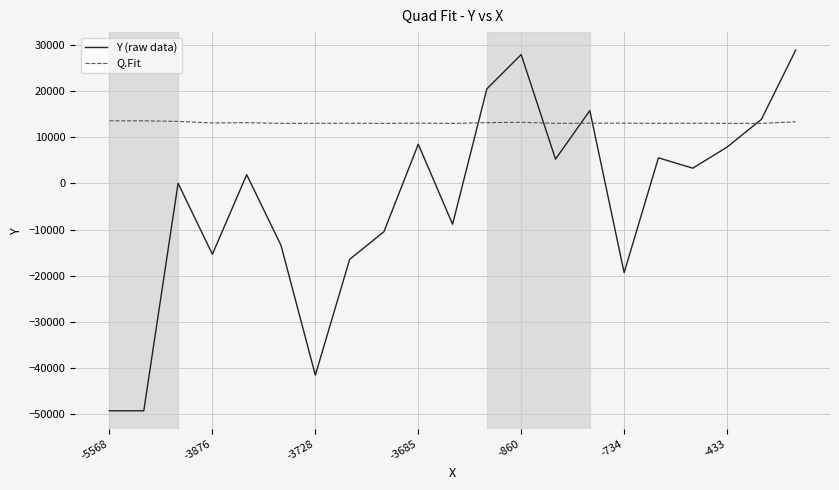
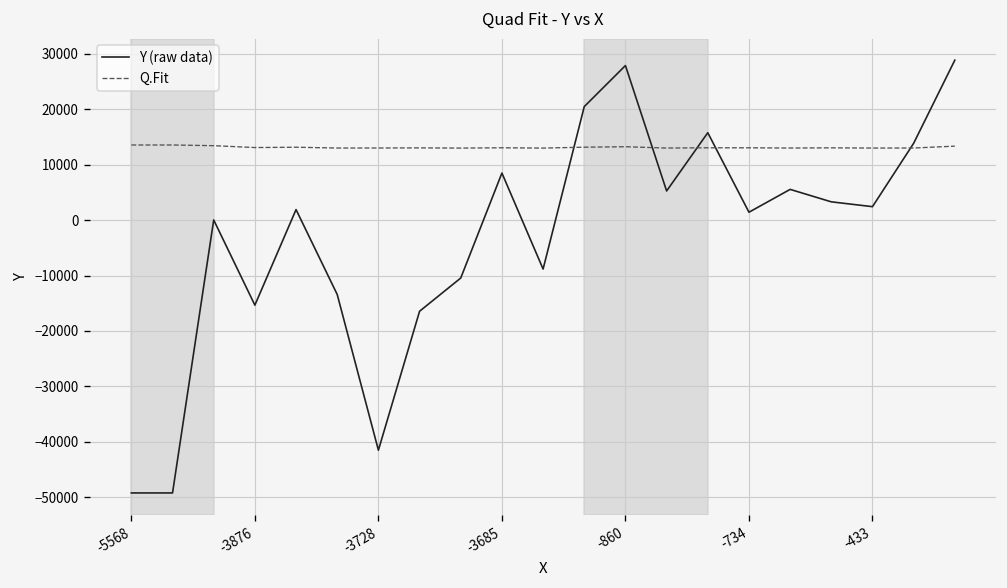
Y (raw data), -734: -19000 -> 1000
Y (raw data), -433: 8000 -> 2000
